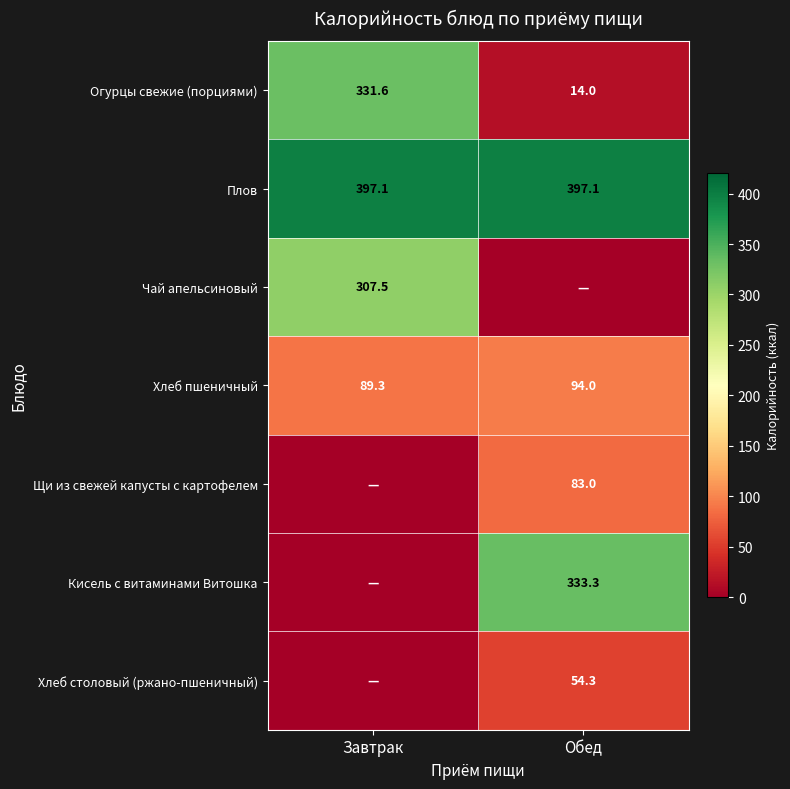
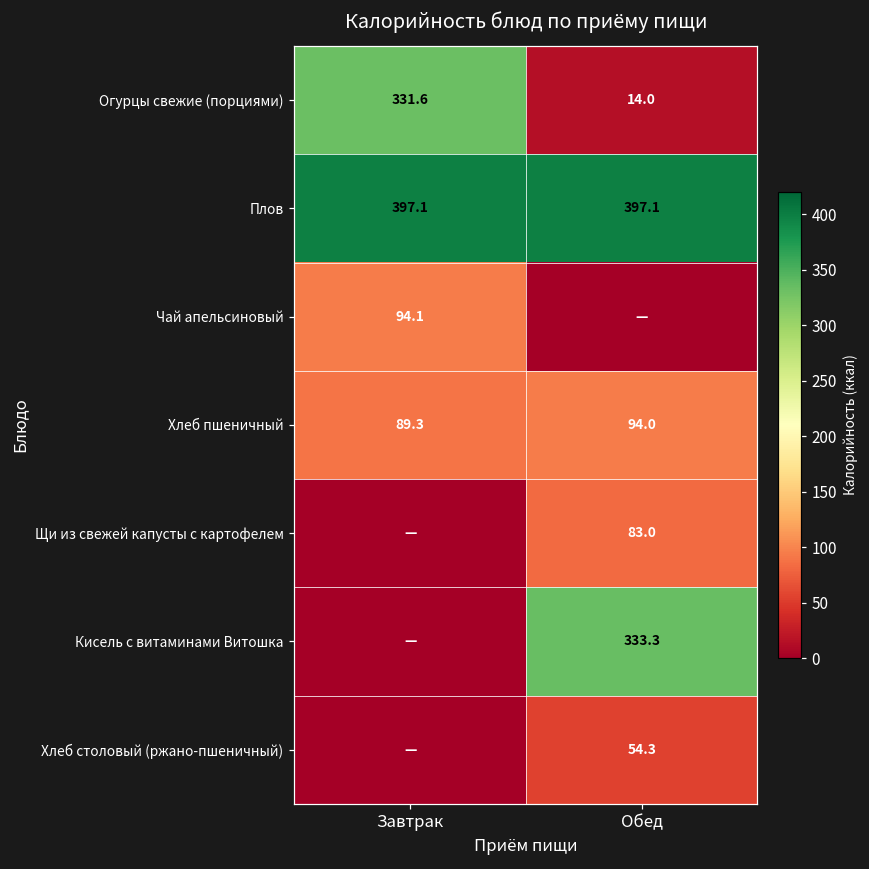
Чай апельсиновый, Завтрак: 307.5 -> 94.1
